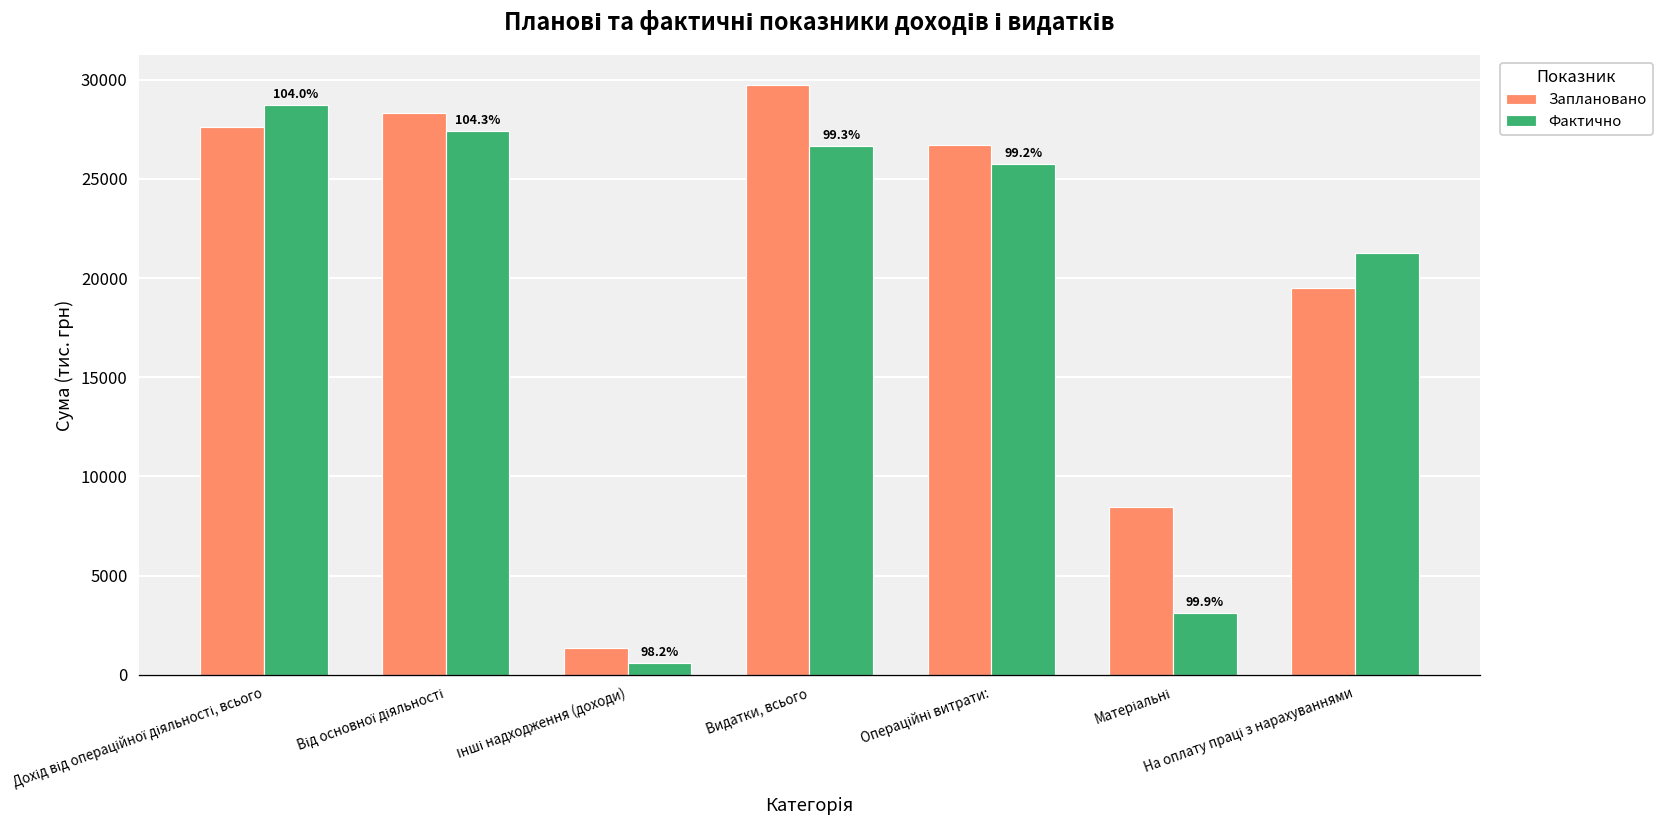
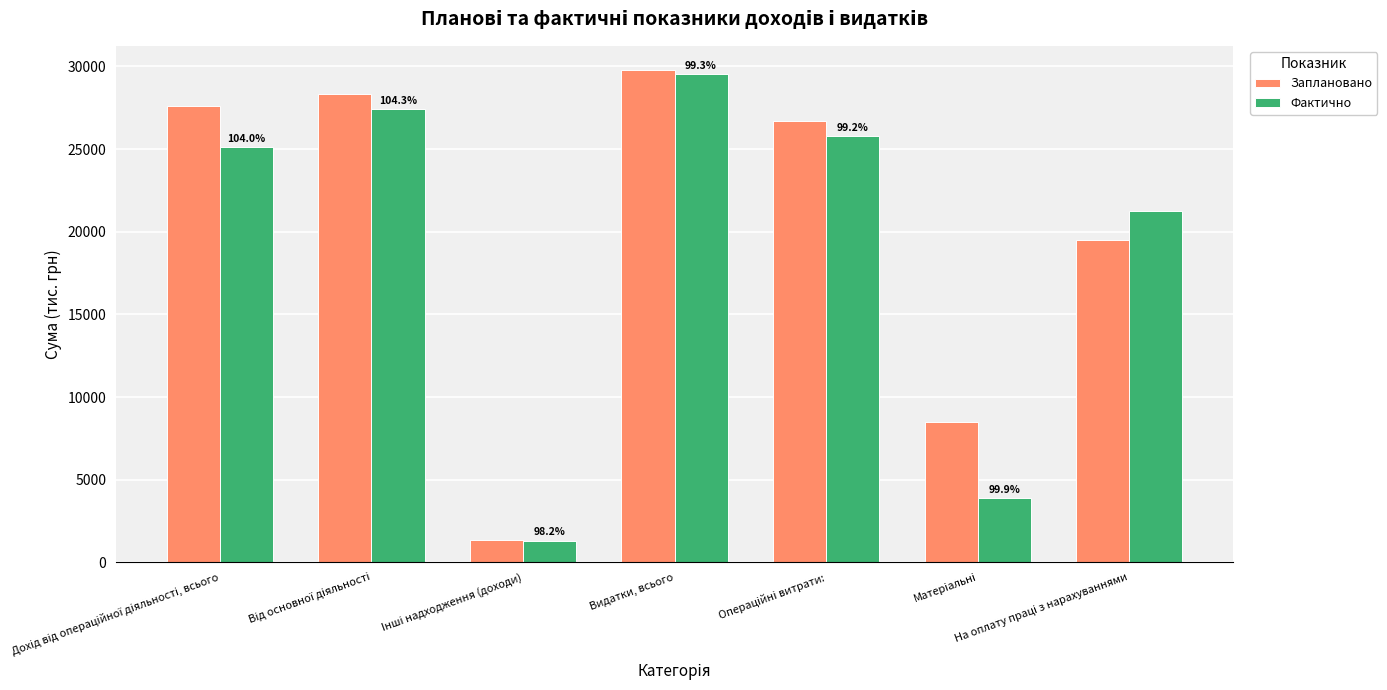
Фактично, Дохід від операційної діяльності, всього: 28700 -> 25100
Фактично, Інші надходження (доходи): 600 -> 1300
Фактично, Видатки, всього: 26700 -> 29500
Фактично, Матеріальні: 3100 -> 3900
